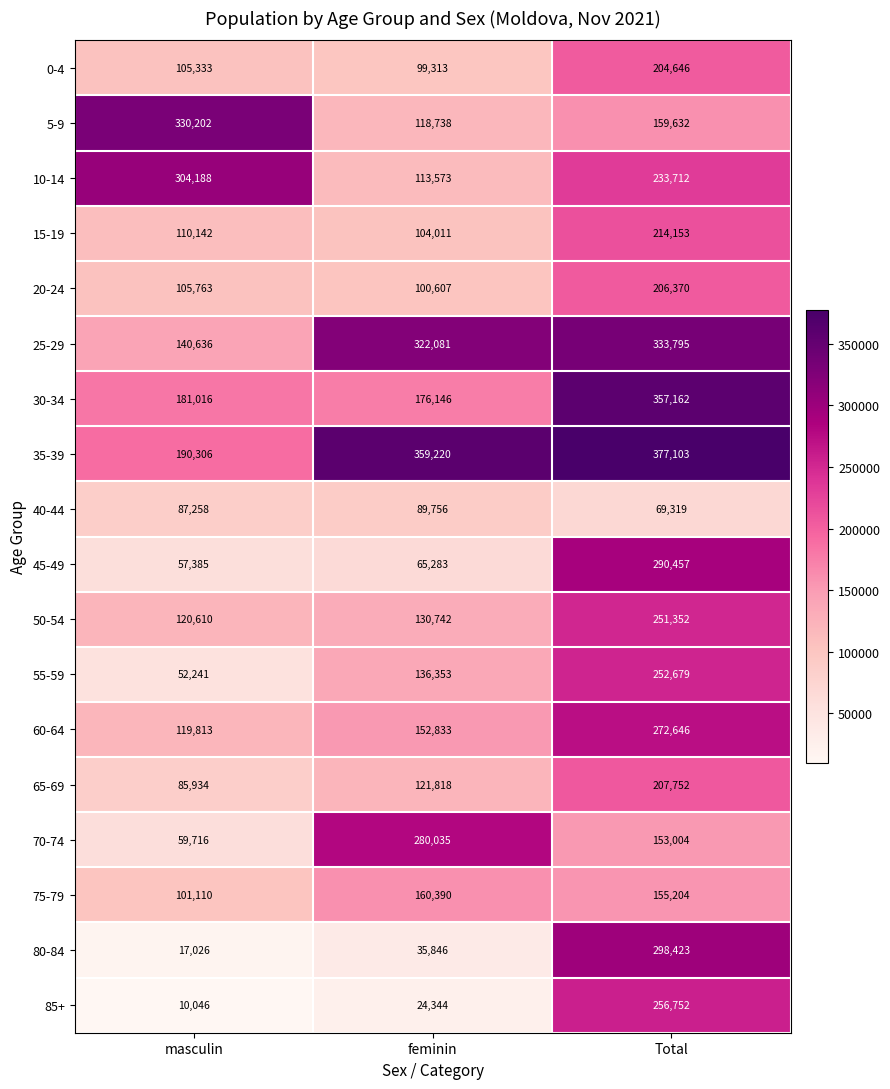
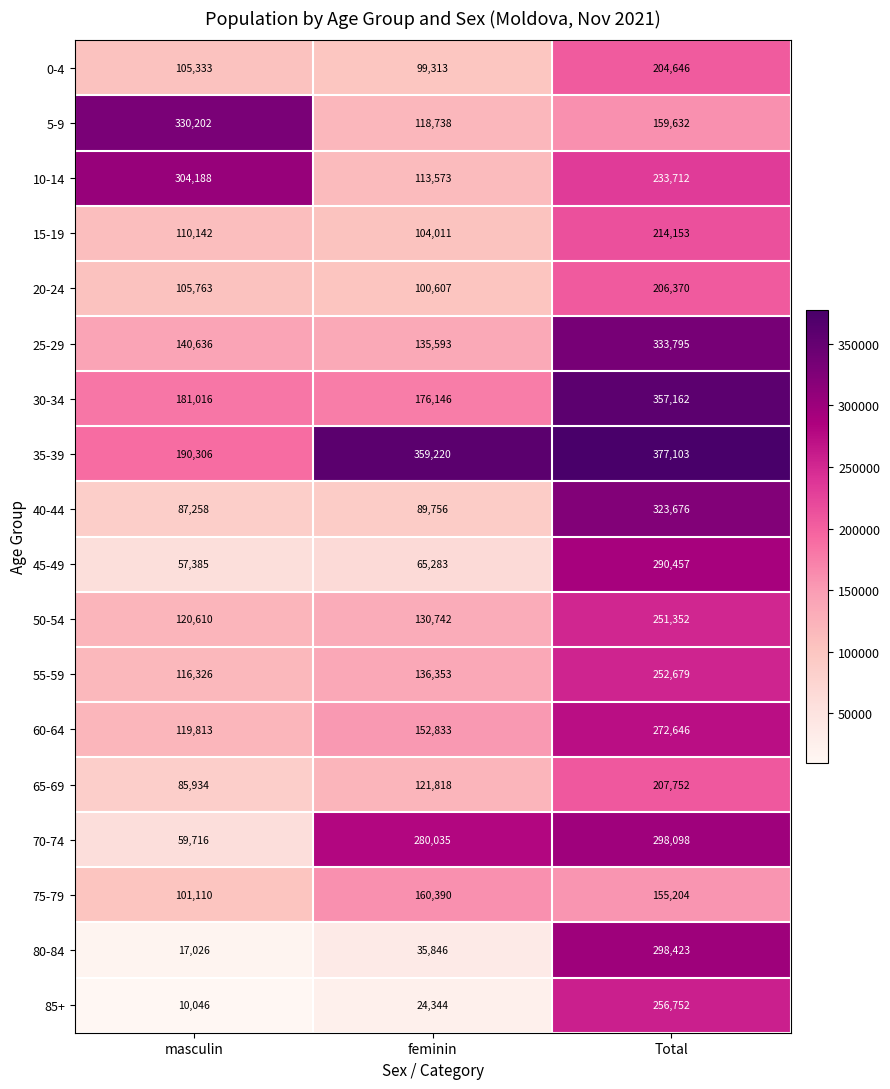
25-29, feminin: 322,081 -> 135,593
40-44, Total: 69,319 -> 323,676
55-59, masculin: 52,241 -> 116,326
70-74, Total: 153,004 -> 298,098
